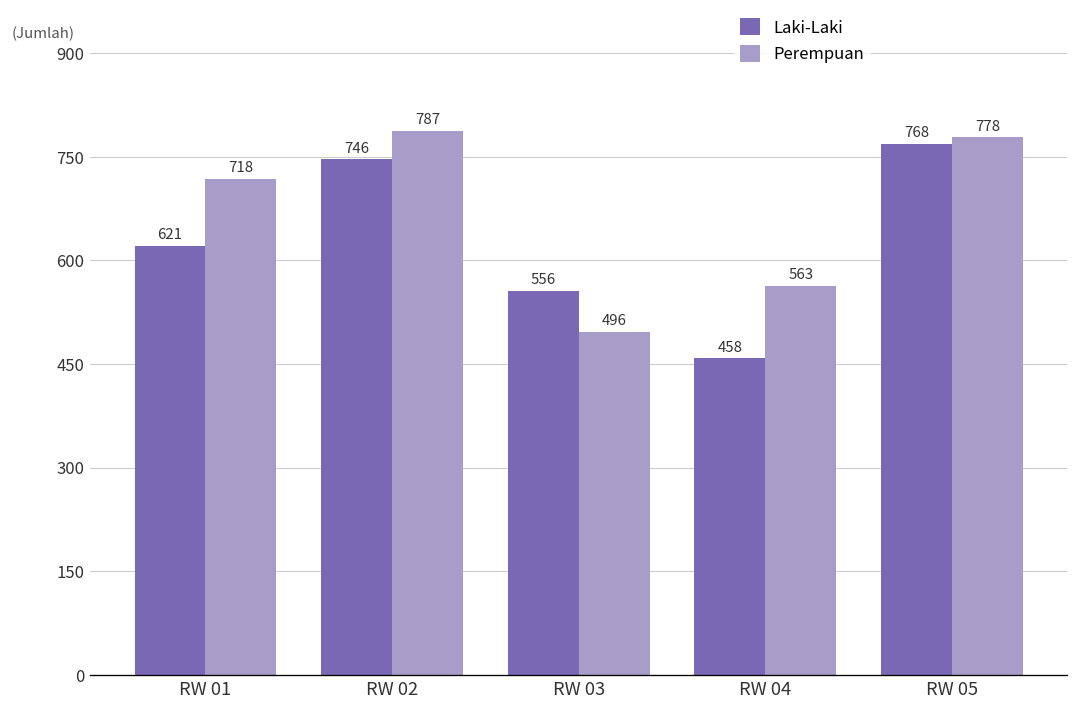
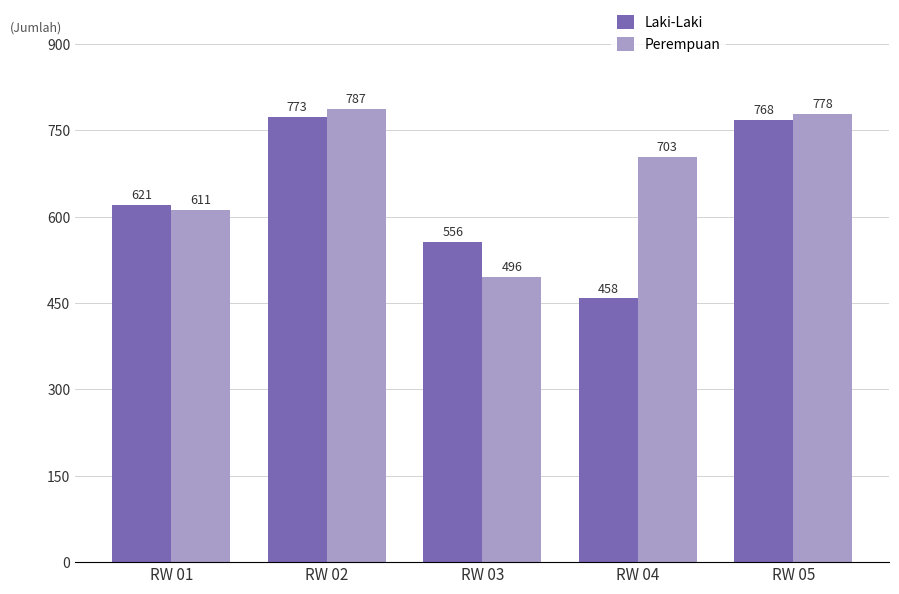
Perempuan, RW 01: 718 -> 611
Laki-Laki, RW 02: 746 -> 773
Perempuan, RW 04: 563 -> 703
